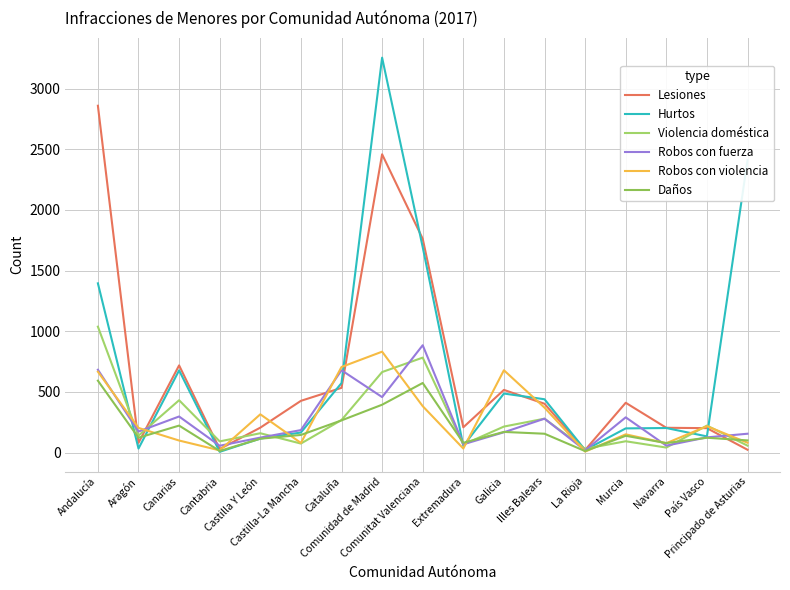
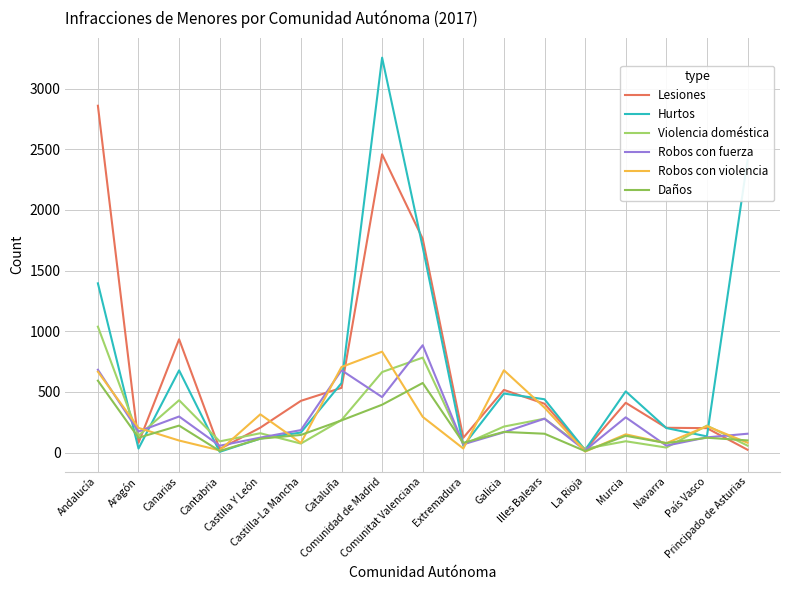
Lesiones, Canarias: 720 -> 930
Robos con violencia, Comunitat Valenciana: 380 -> 300
Lesiones, Extremadura: 210 -> 120
Hurtos, Murcia: 200 -> 510
